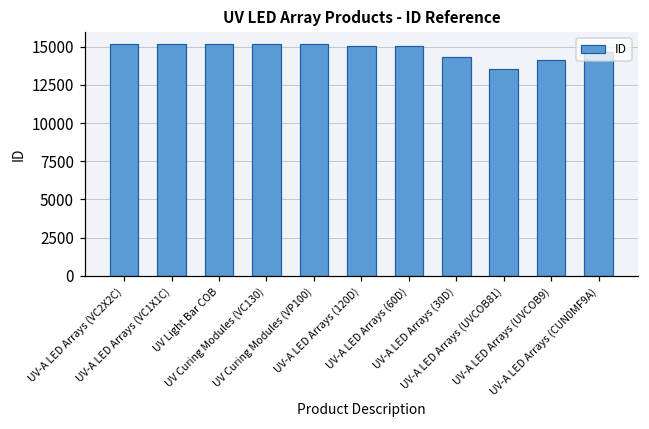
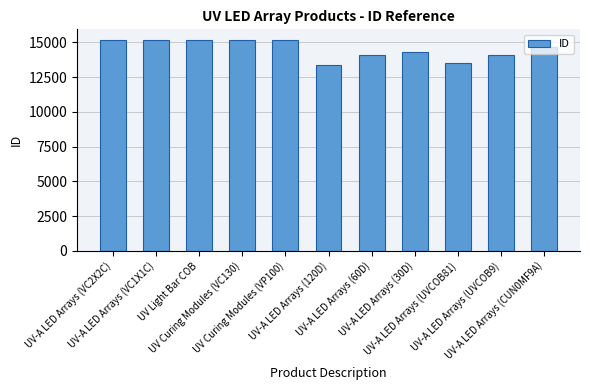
UV-A LED Arrays (120D): 15100 -> 13400
UV-A LED Arrays (60D): 15100 -> 14100
